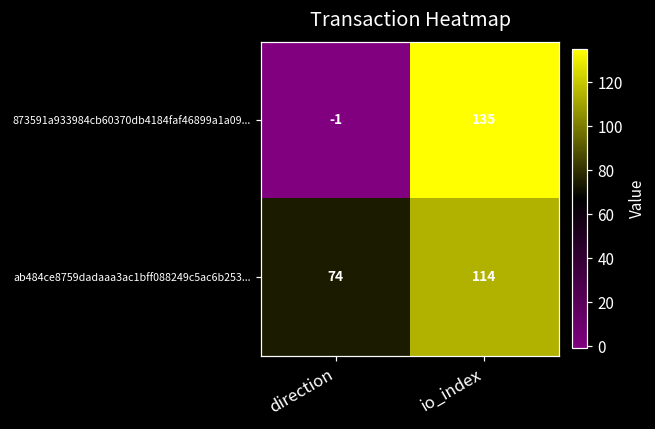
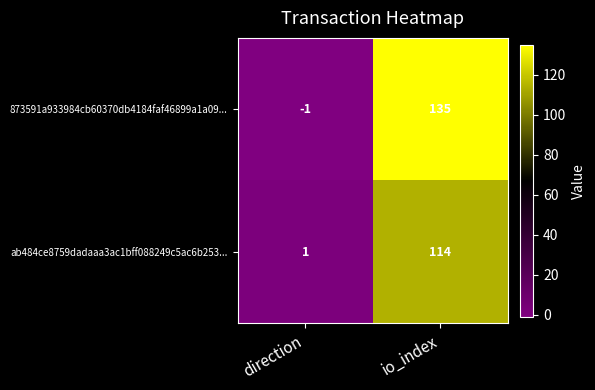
ab484ce8759dadaaa3ac1bff088249c5ac6b253..., direction: 74 -> 1
